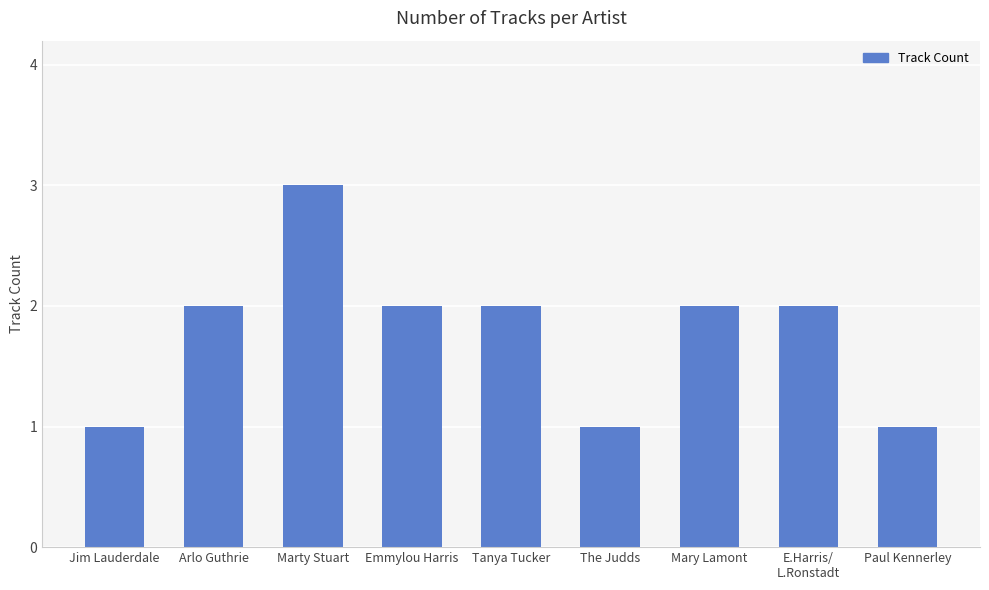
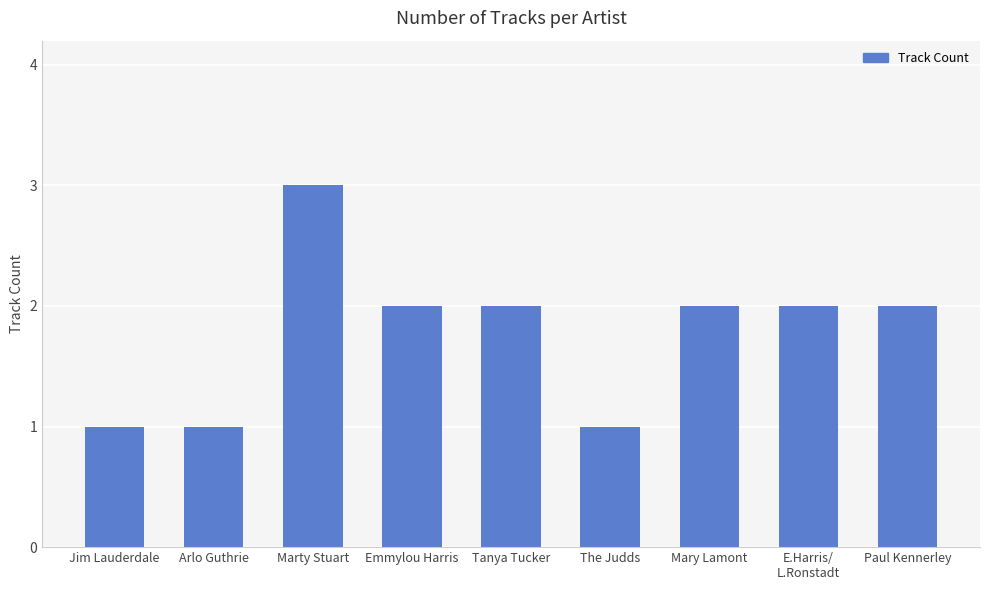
Arlo Guthrie: 2 -> 1
Paul Kennerley: 1 -> 2
